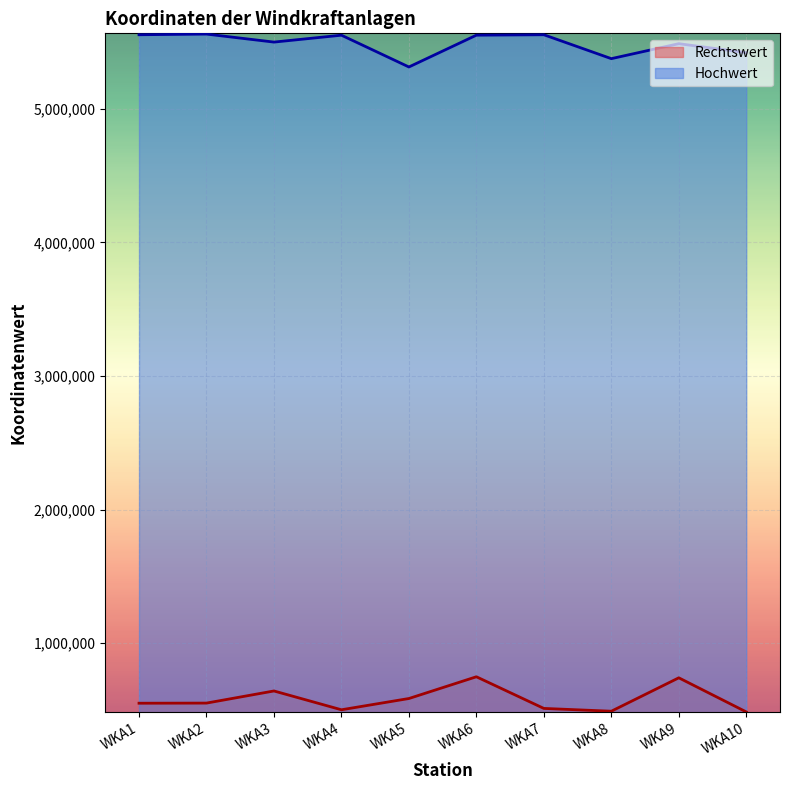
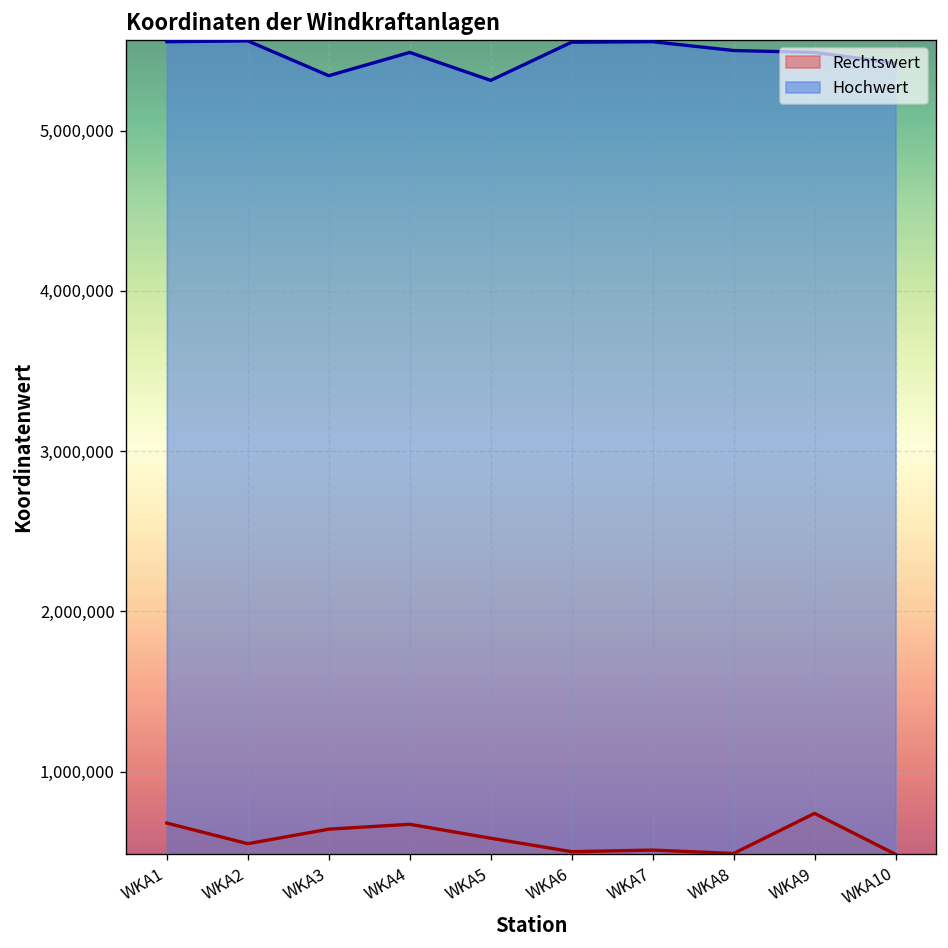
Rechtswert, WKA1: 550,000 -> 680,000
Hochwert, WKA3: 5,500,000 -> 5,340,000
Rechtswert, WKA4: 500,000 -> 670,000
Hochwert, WKA4: 5,550,000 -> 5,490,000
Rechtswert, WKA6: 750,000 -> 500,000
Hochwert, WKA8: 5,380,000 -> 5,500,000
